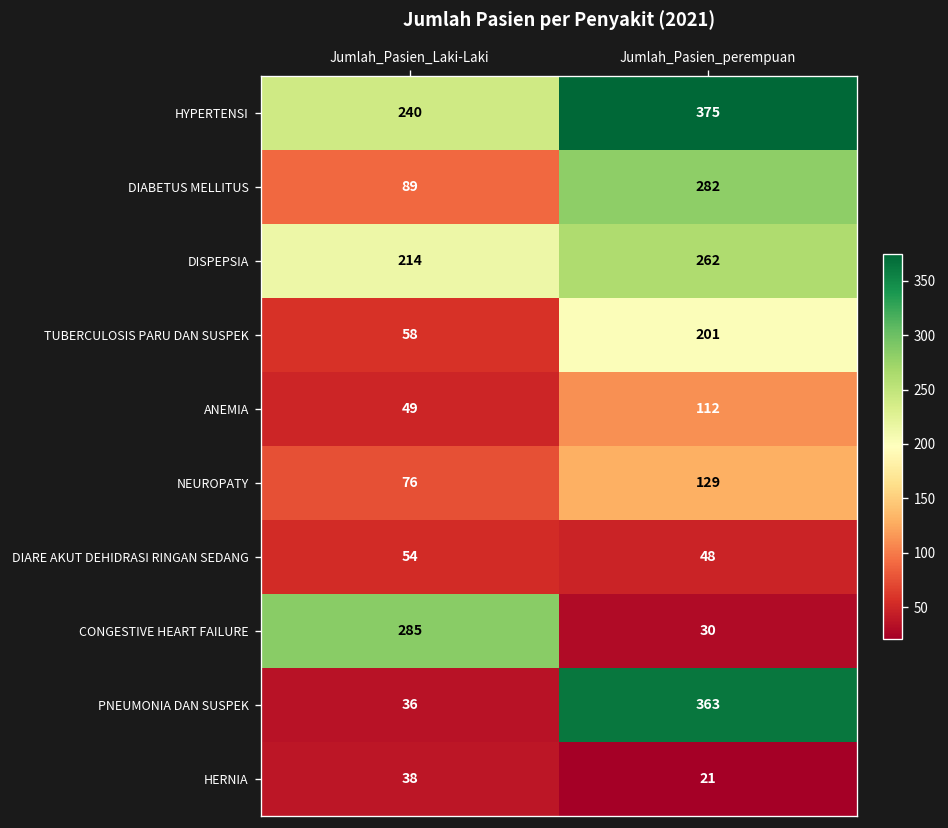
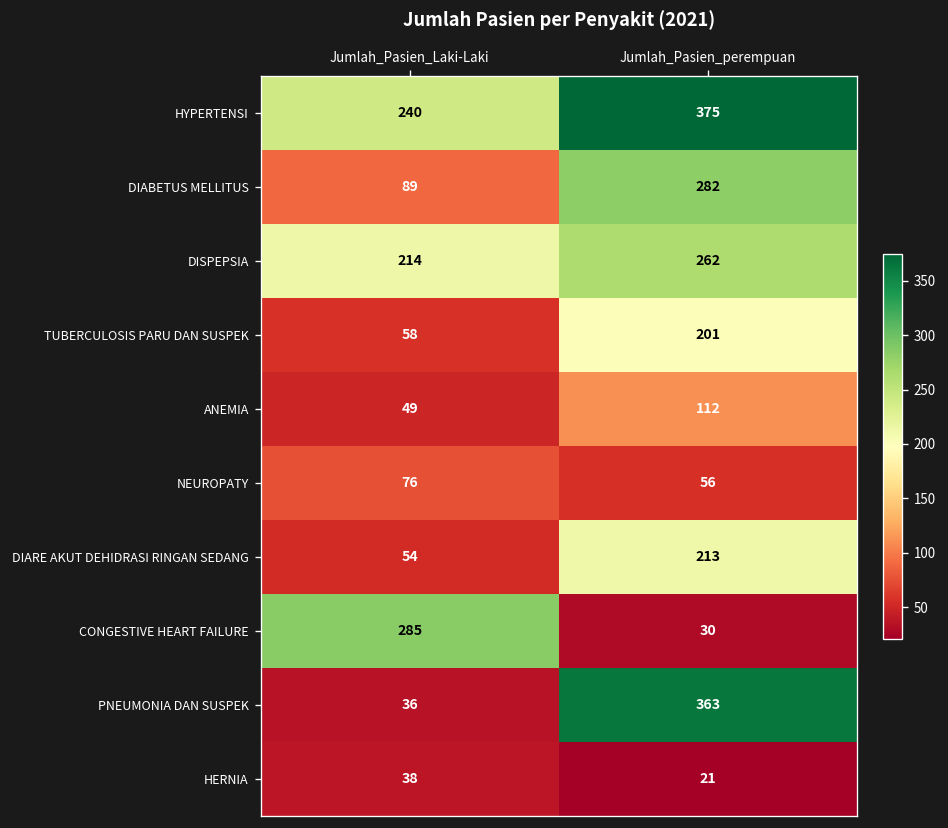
NEUROPATY, Jumlah_Pasien_perempuan: 129 -> 56
DIARE AKUT DEHIDRASI RINGAN SEDANG, Jumlah_Pasien_perempuan: 48 -> 213
